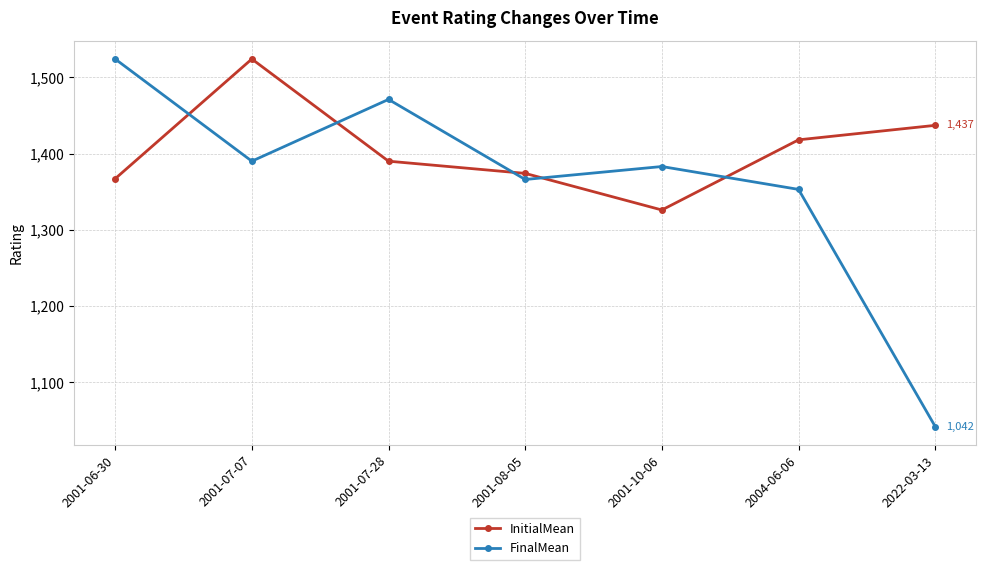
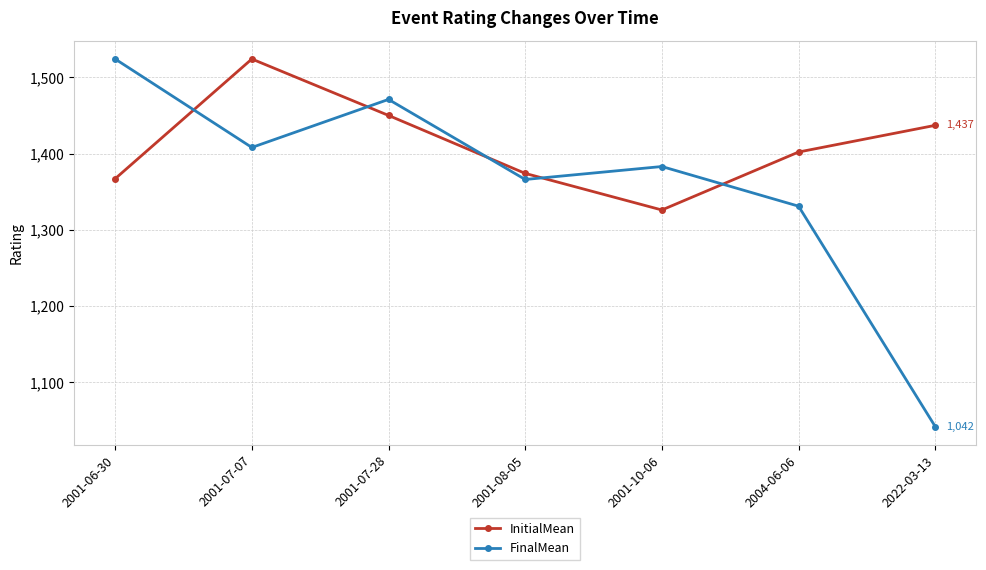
FinalMean, 2001-07-07: 1,390 -> 1,410
InitialMean, 2001-07-28: 1,390 -> 1,450
InitialMean, 2004-06-06: 1,420 -> 1,400
FinalMean, 2004-06-06: 1,350 -> 1,330
